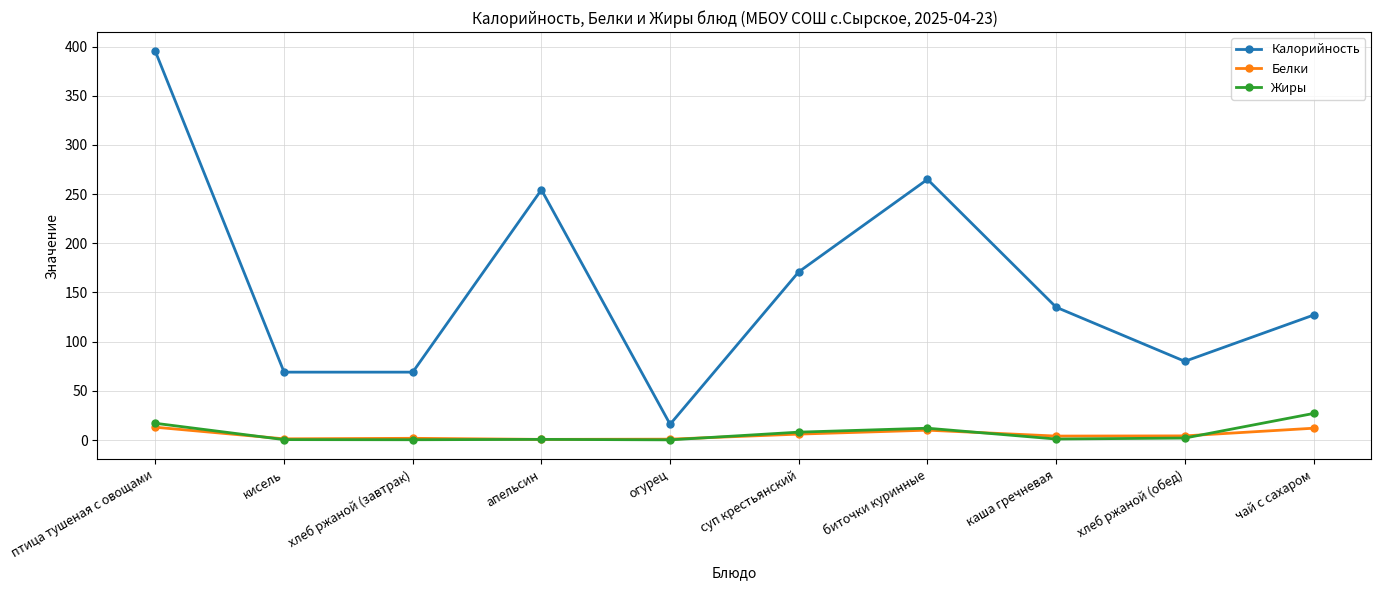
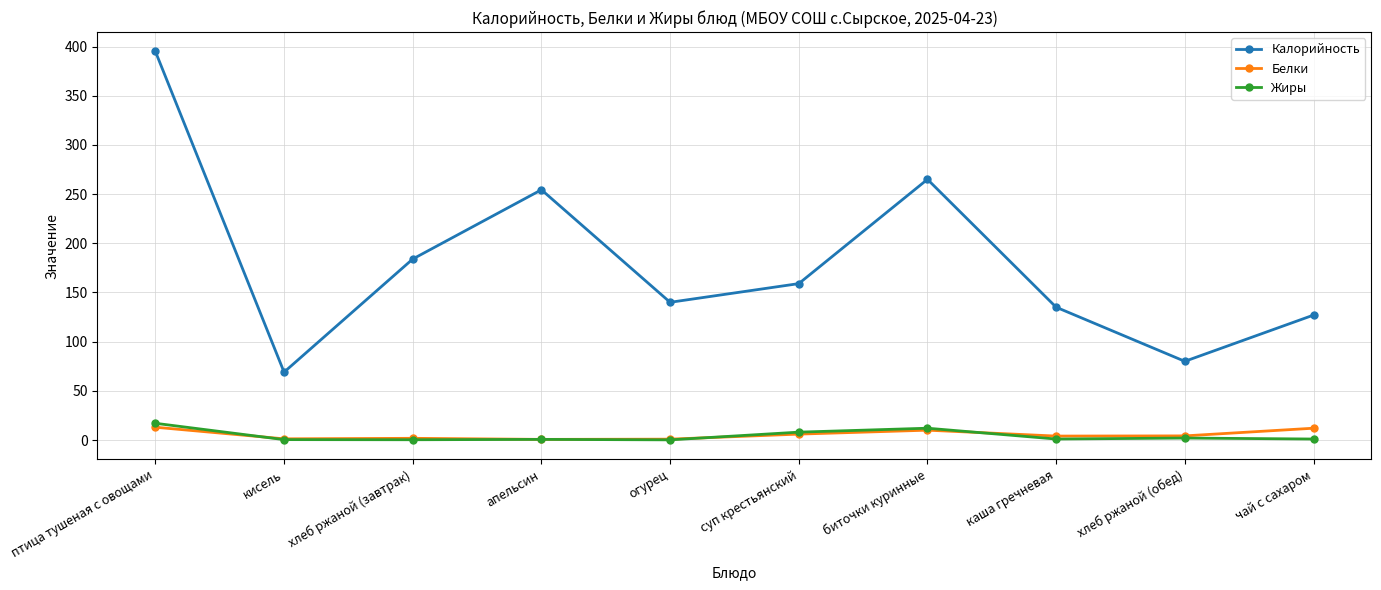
Калорийность, хлеб ржаной (завтрак): 70 -> 180
Калорийность, огурец: 20 -> 140
Калорийность, суп крестьянский: 170 -> 160
Жиры, чай с сахаром: 30 -> 0
